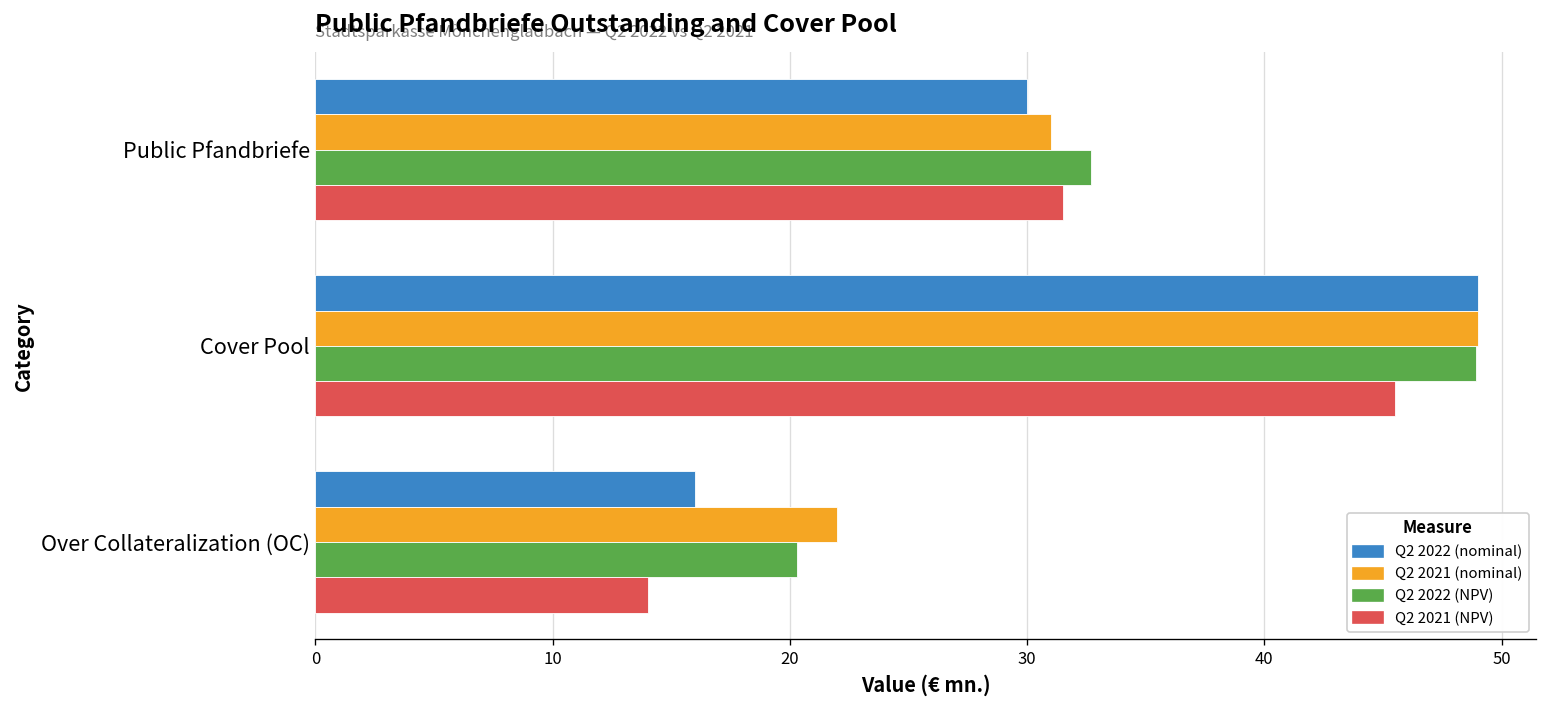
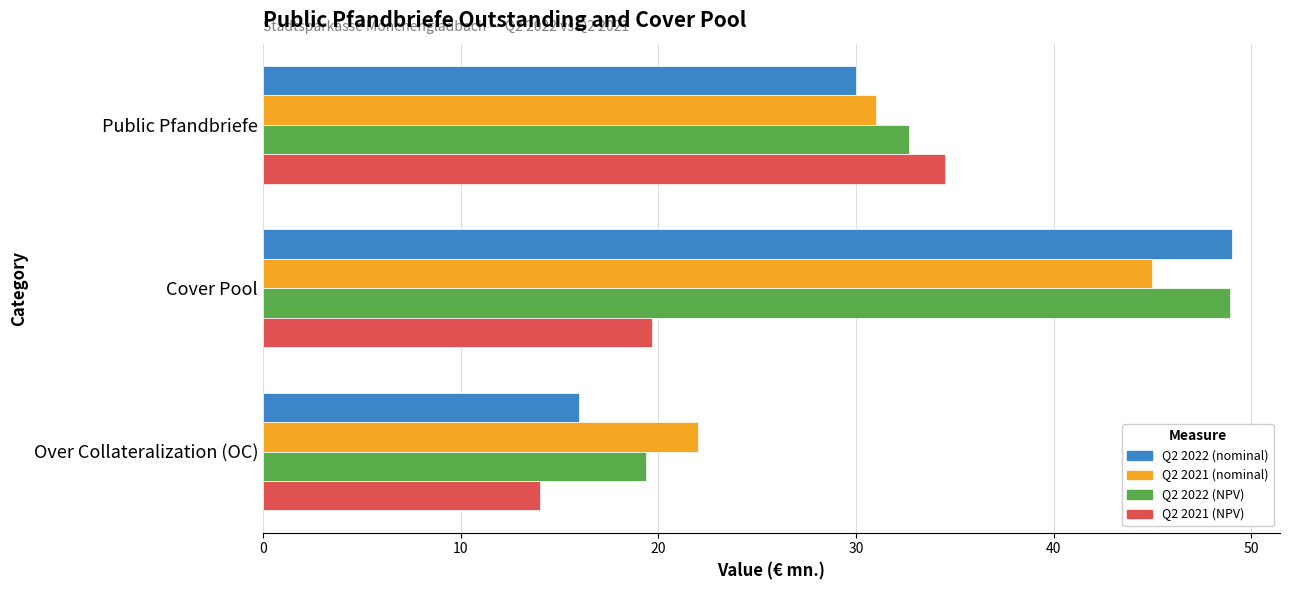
Q2 2021 (NPV), Public Pfandbriefe: 31.5 -> 34.5
Q2 2021 (nominal), Cover Pool: 49 -> 45
Q2 2021 (NPV), Cover Pool: 45.5 -> 19.7
Q2 2022 (NPV), Over Collateralization (OC): 20.3 -> 19.4
